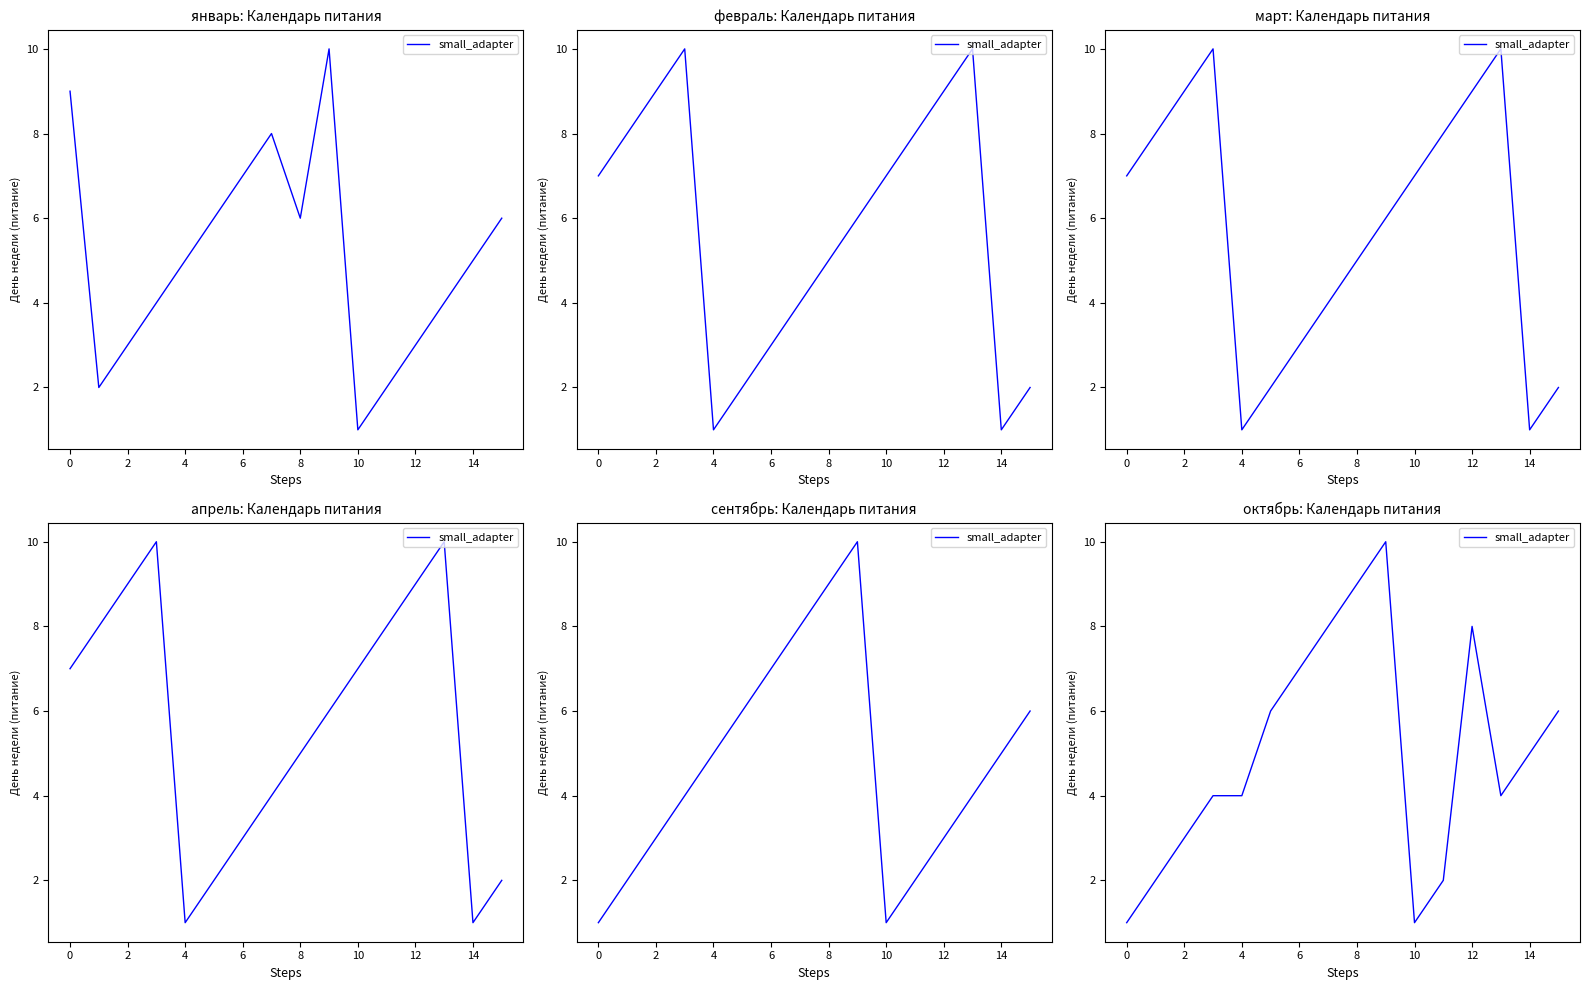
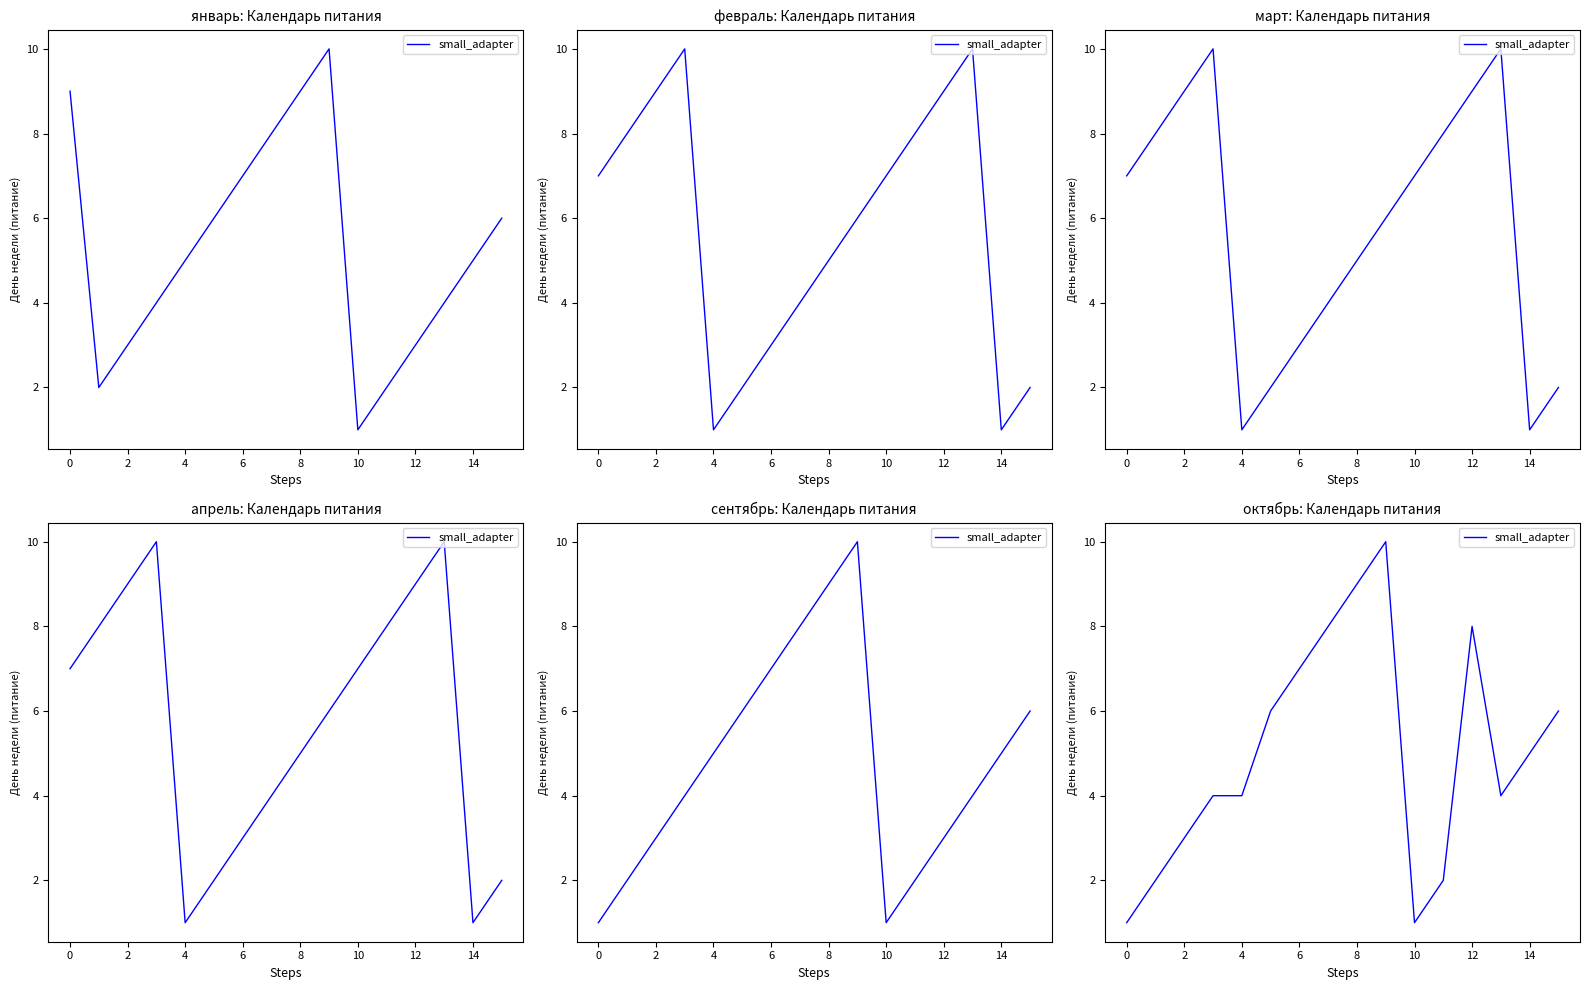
январь: Календарь питания, 8: 6 -> 9
